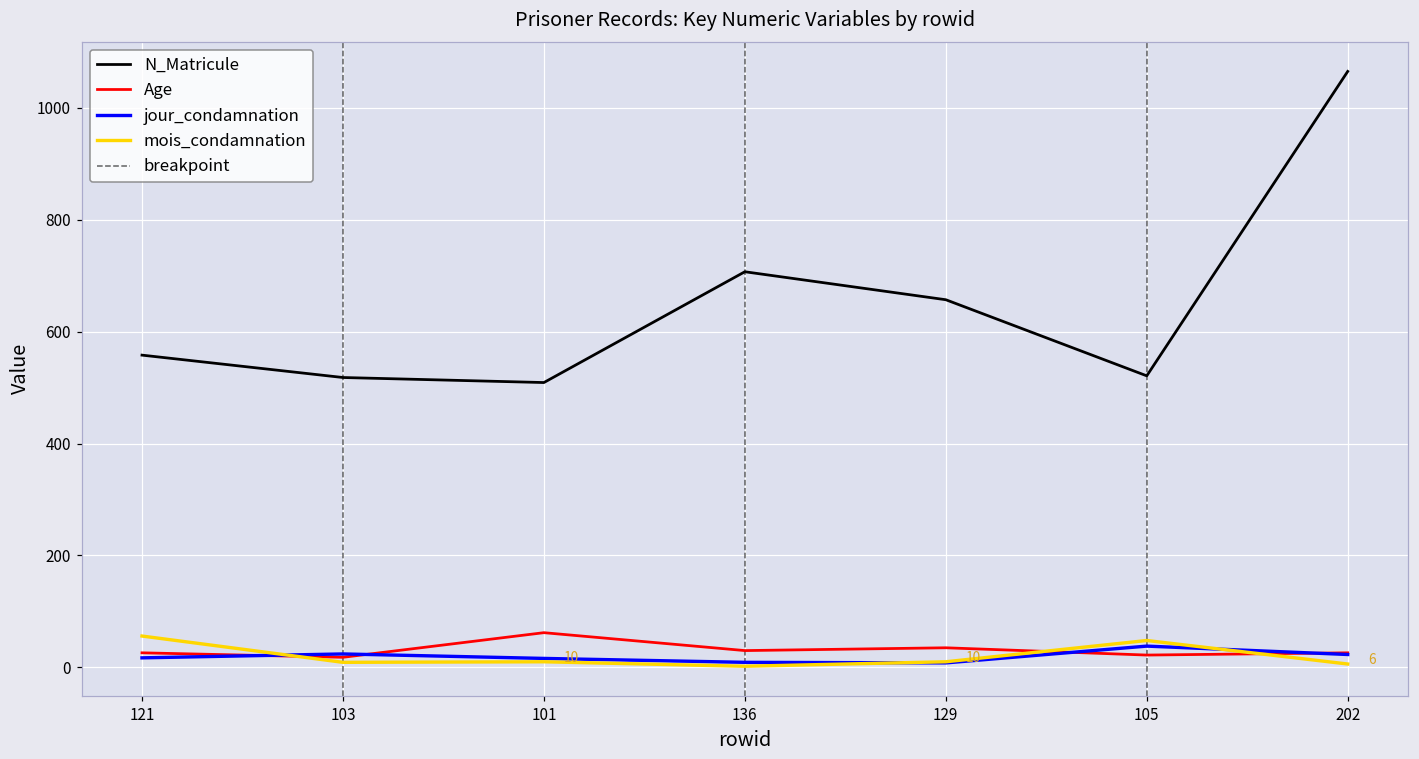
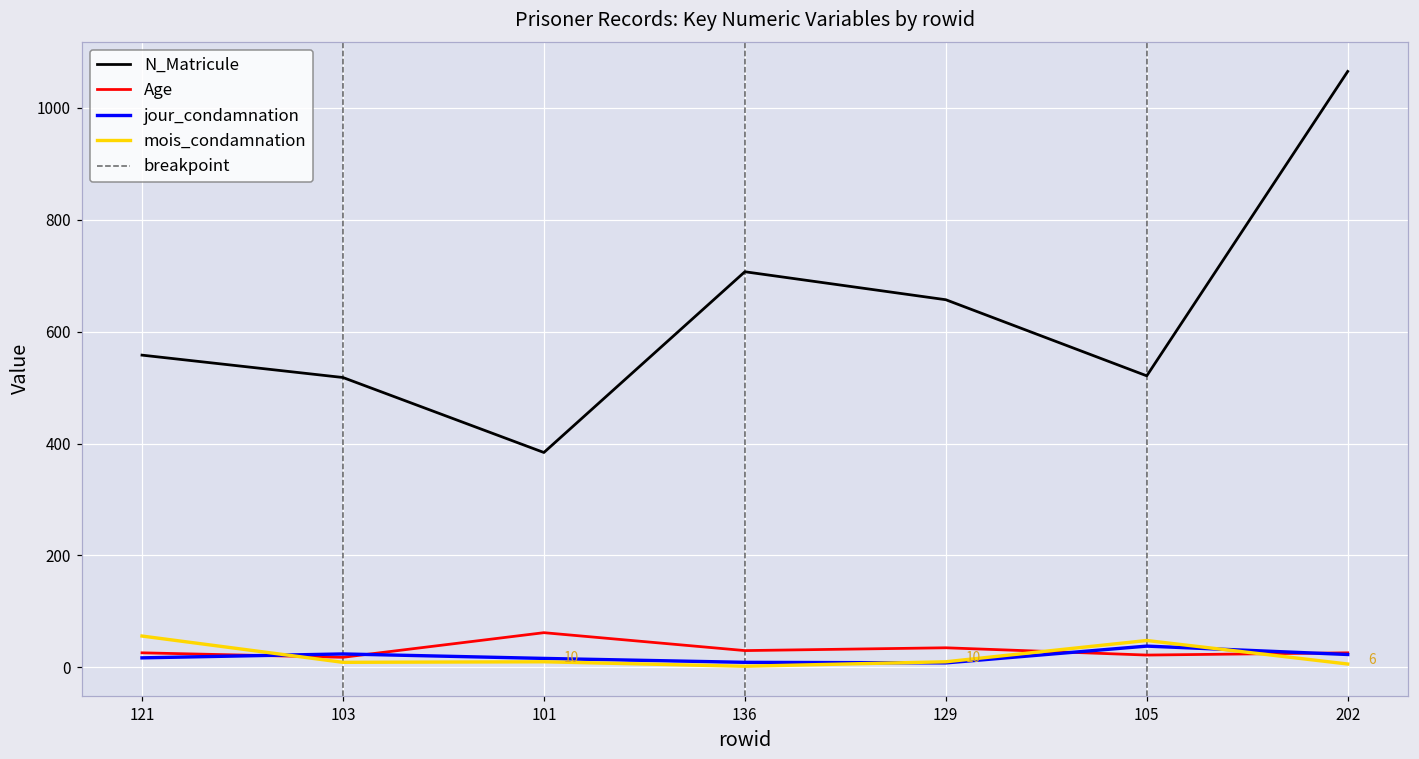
N_Matricule, 101: 510 -> 380
